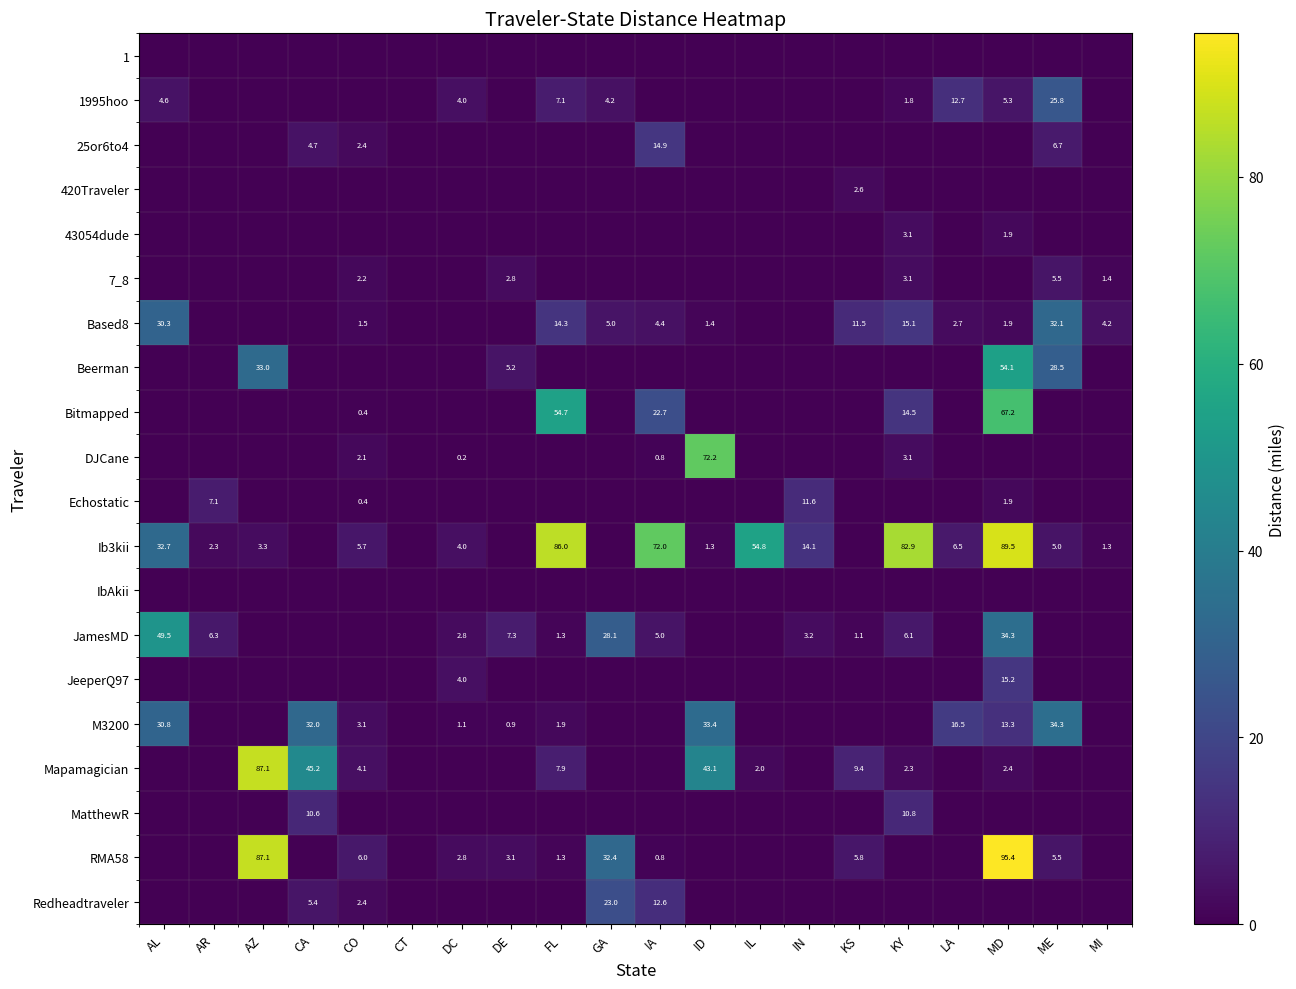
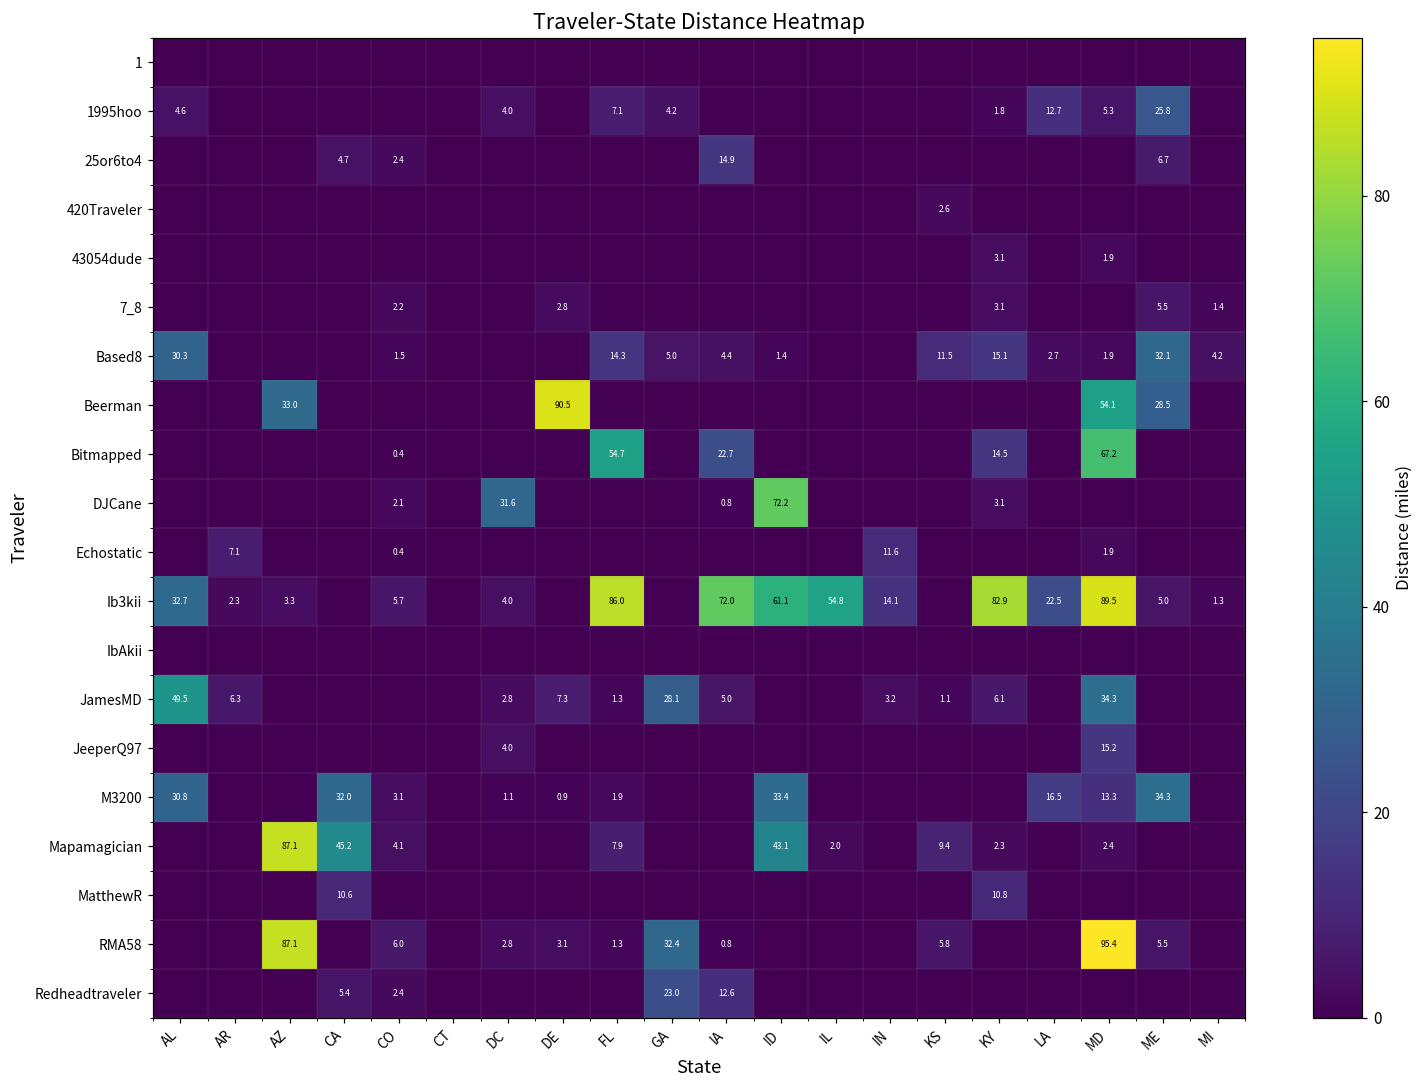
Beerman, DE: 5.2 -> 90.5
DJCane, DC: 0.2 -> 31.6
Ib3kii, ID: 1.3 -> 61.1
Ib3kii, LA: 6.5 -> 22.5
